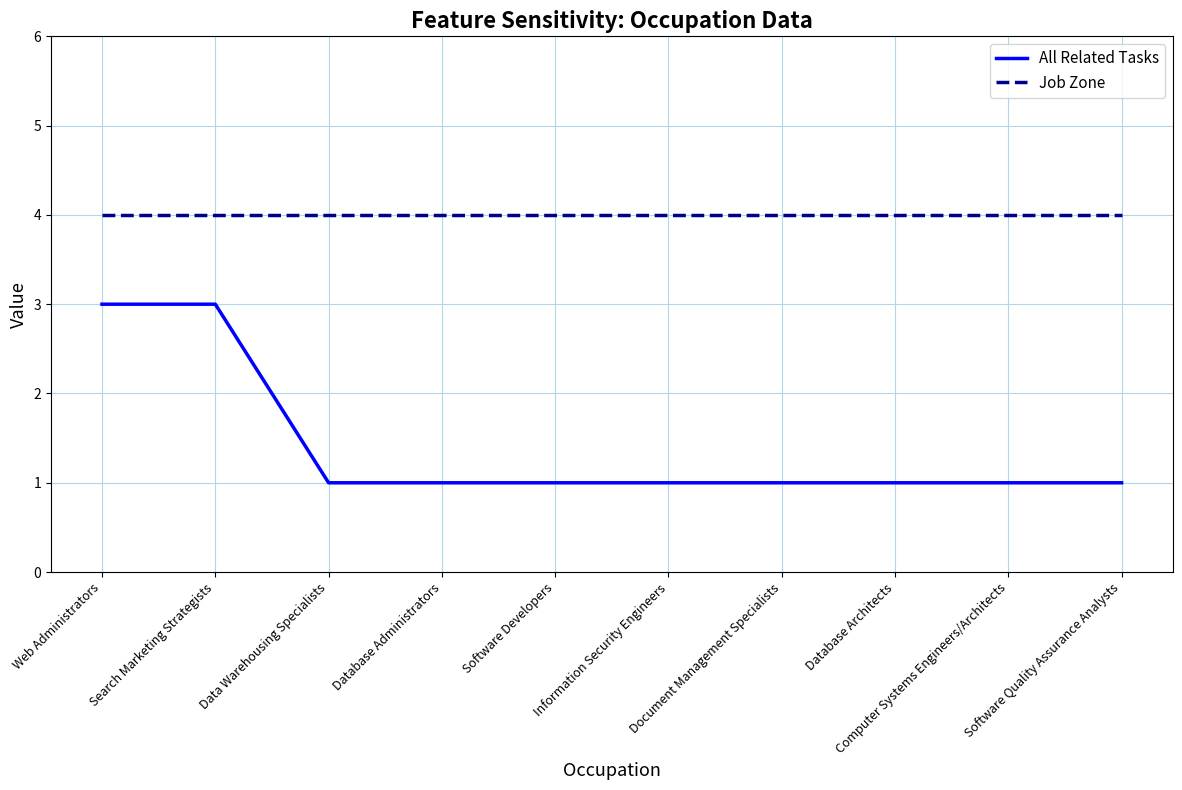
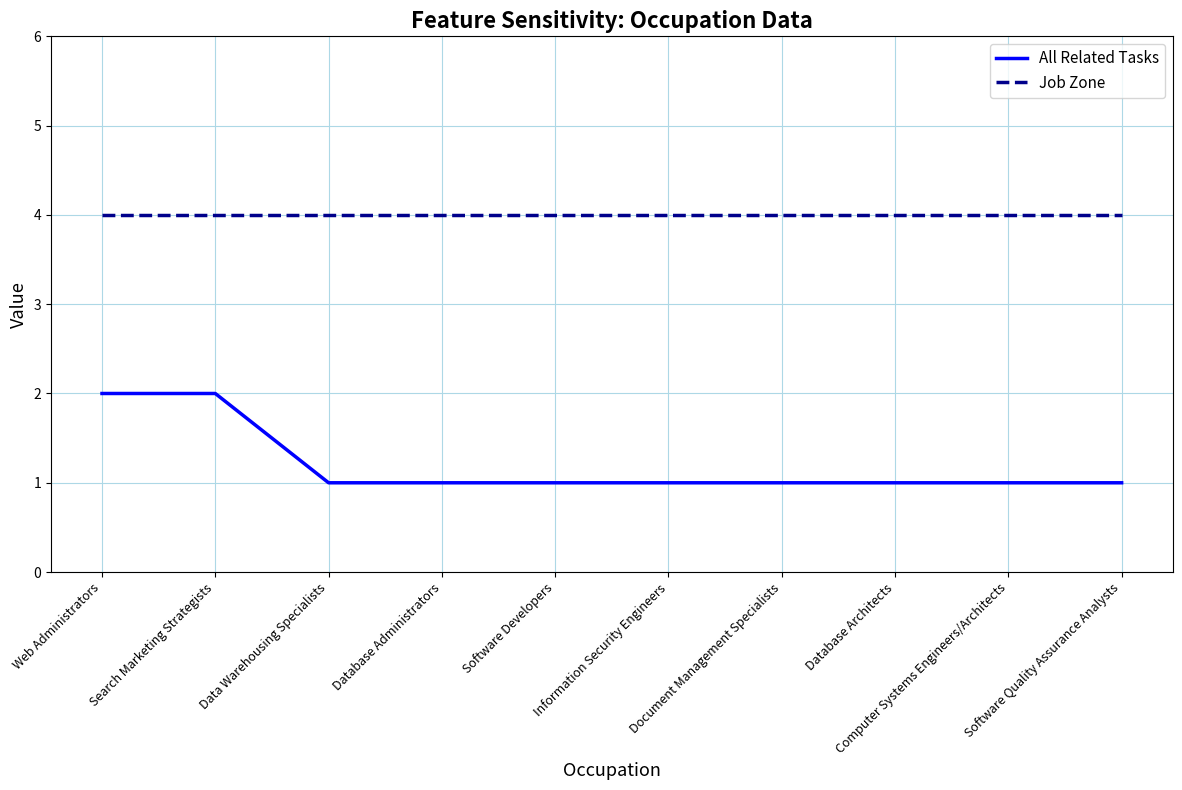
All Related Tasks, Web Administrators: 3 -> 2
All Related Tasks, Search Marketing Strategists: 3 -> 2
